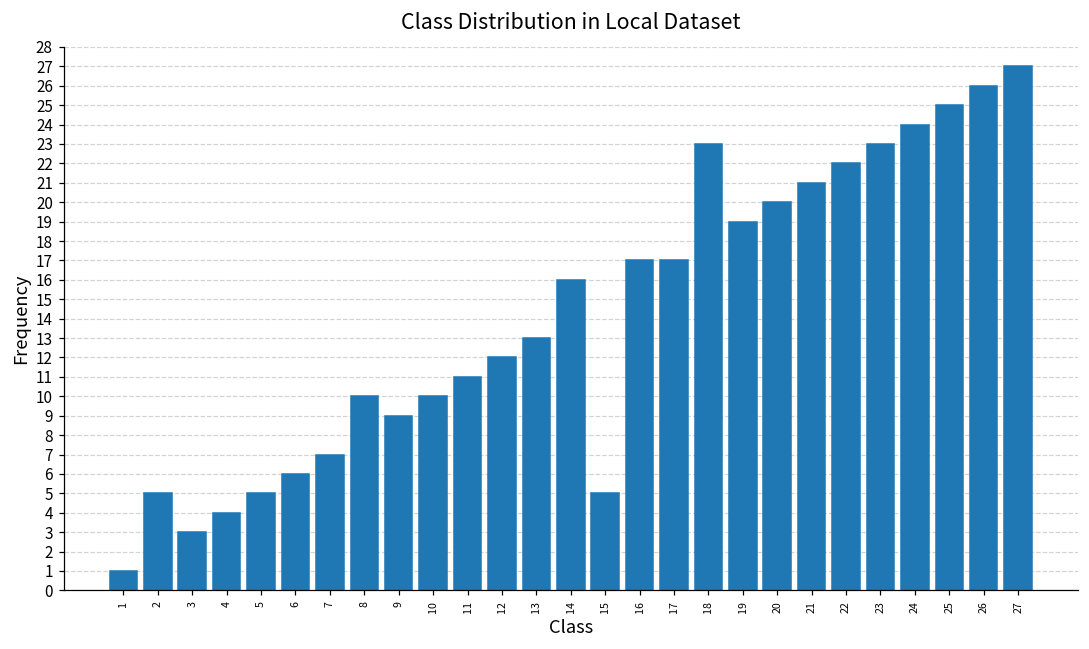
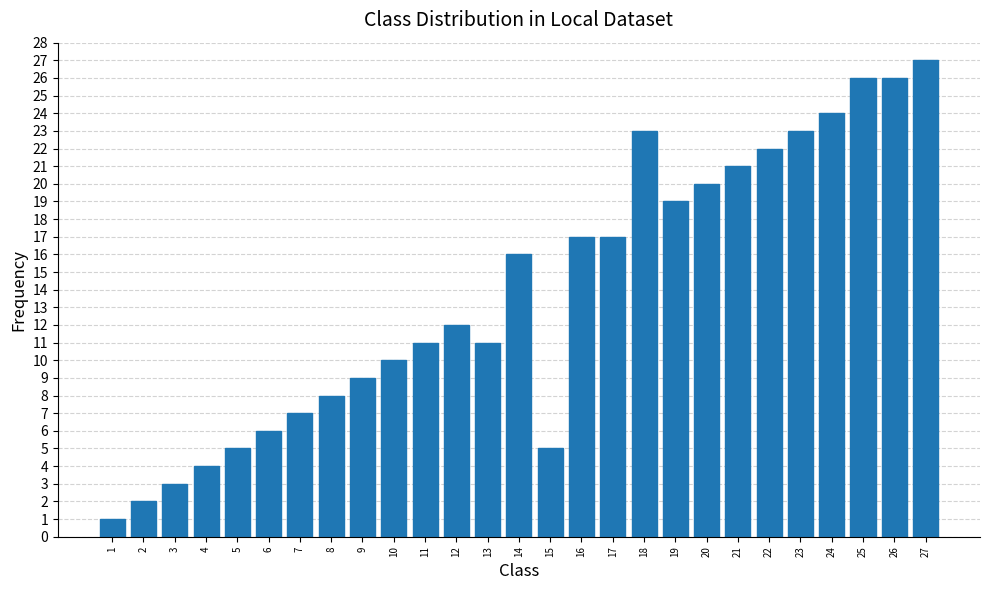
2: 5 -> 2
8: 10 -> 8
13: 13 -> 11
25: 25 -> 26
